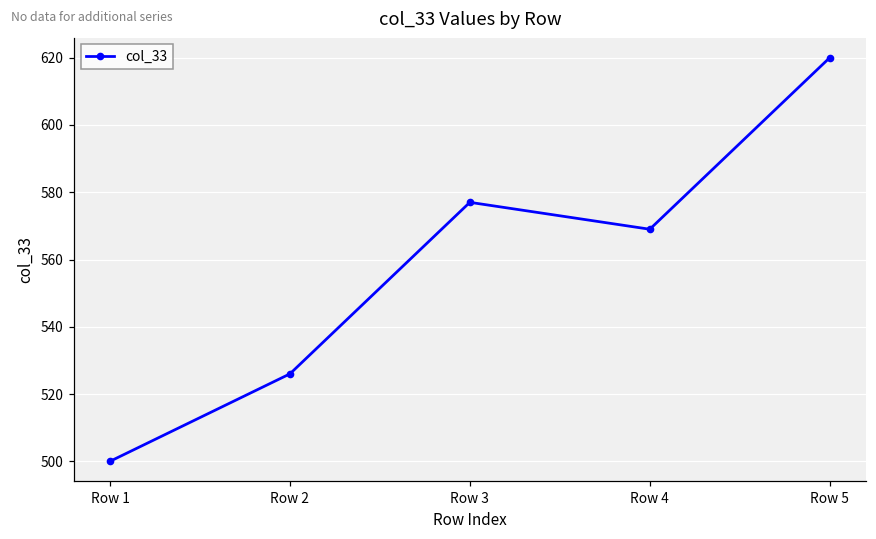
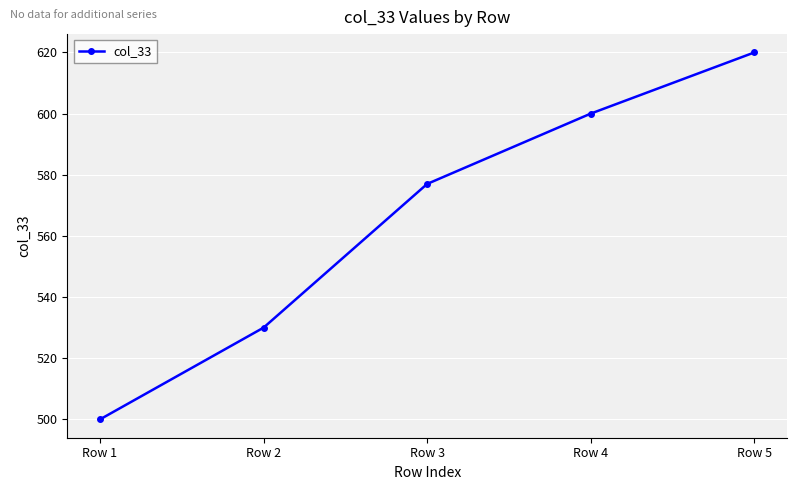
Row 2: 526 -> 530
Row 4: 569 -> 600
